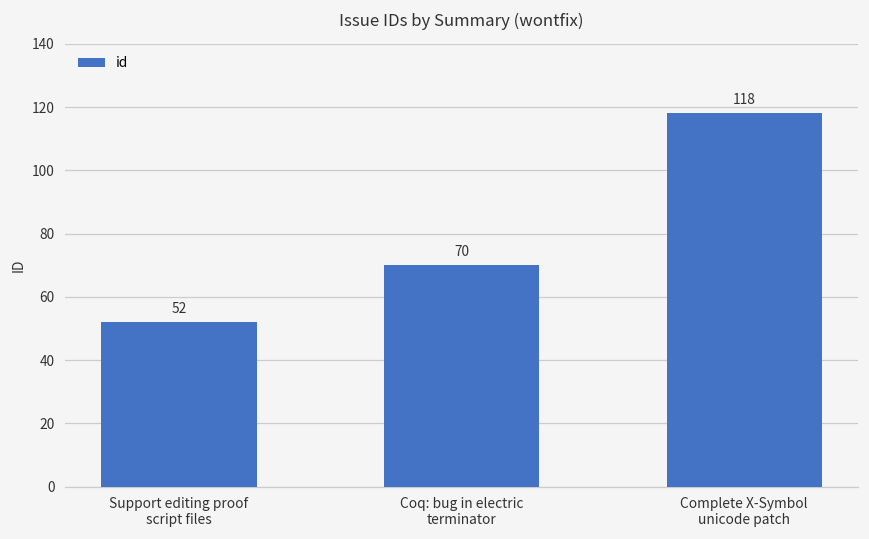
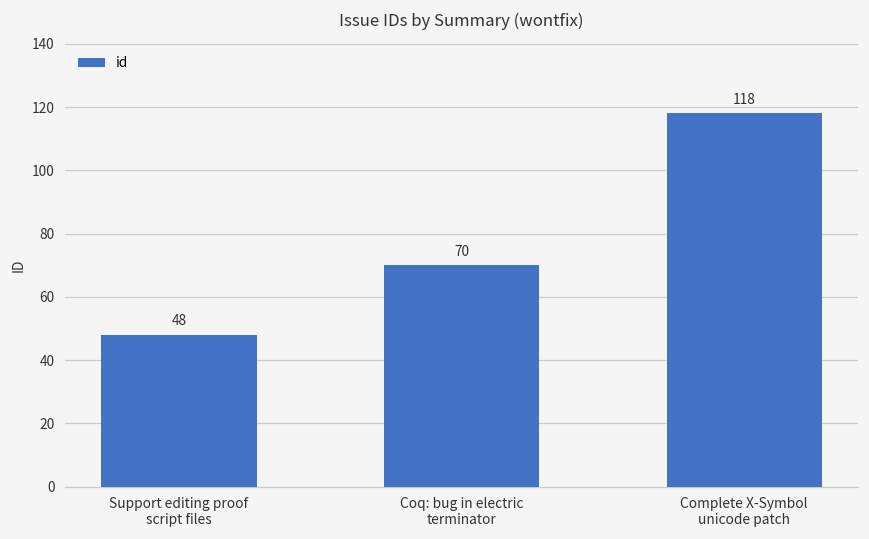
Support editing proof script files: 52 -> 48
